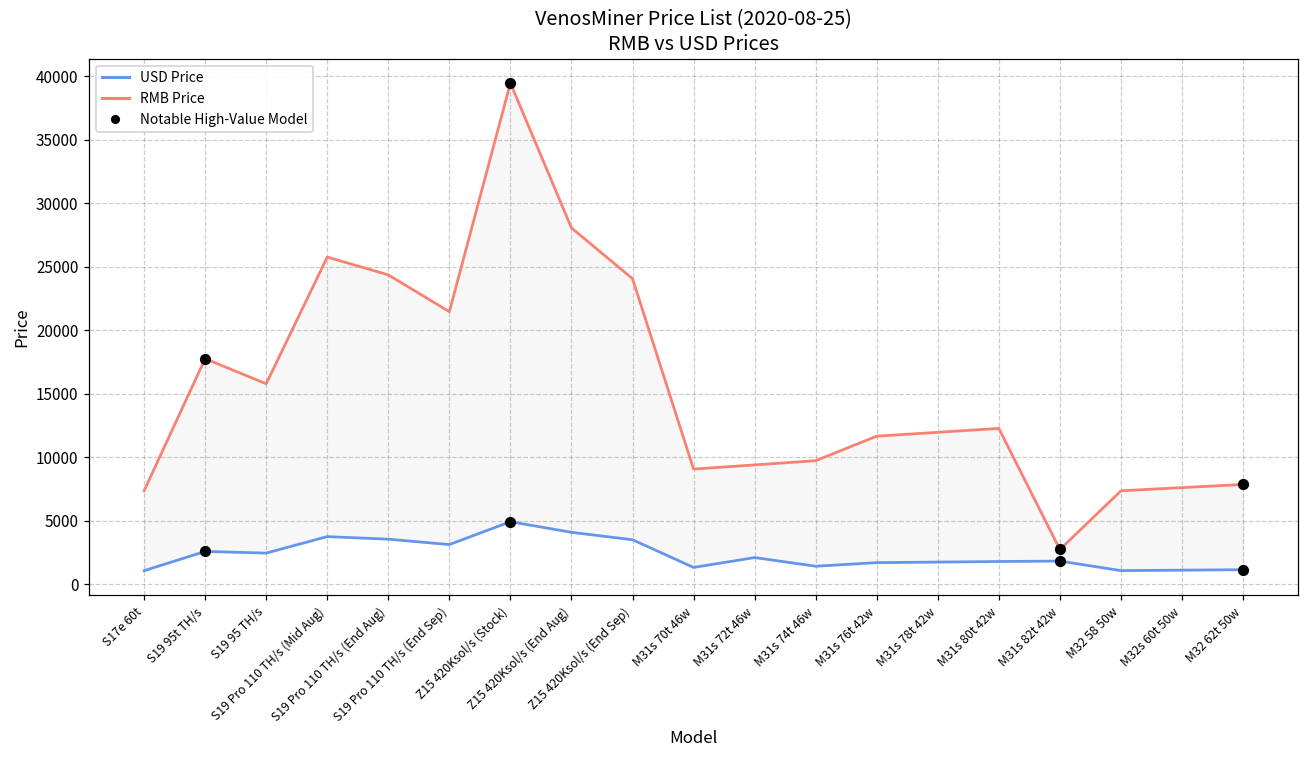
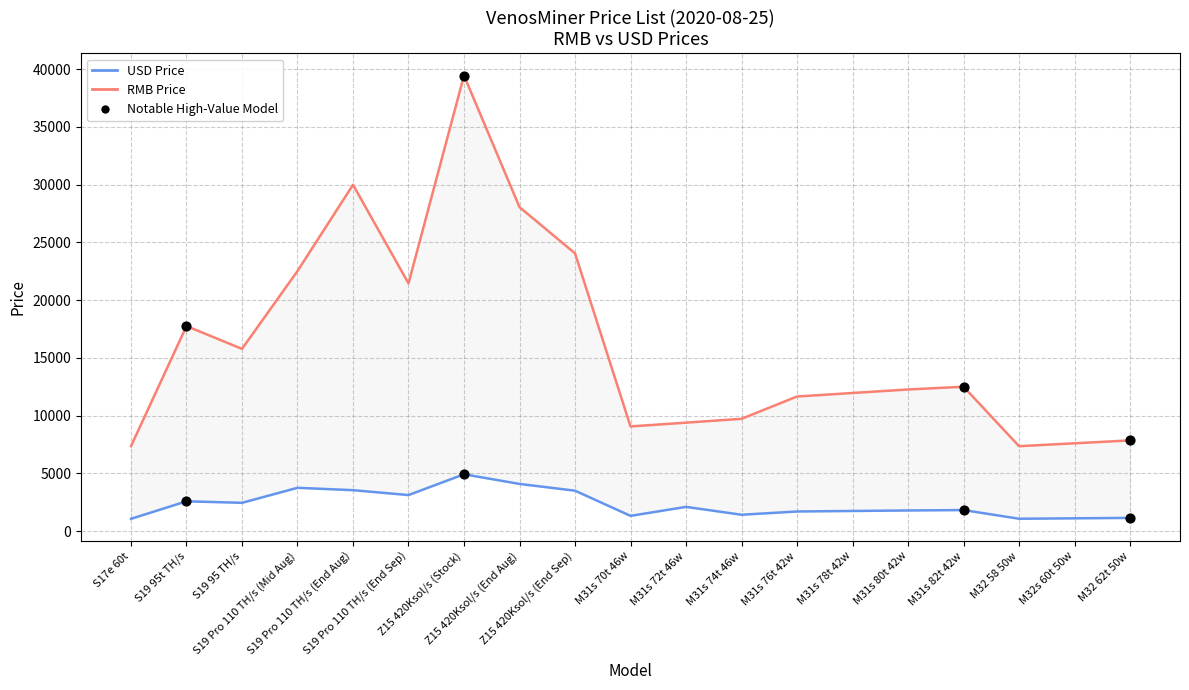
RMB Price, S19 Pro 110 TH/s (Mid Aug): 25800 -> 22500
RMB Price, S19 Pro 110 TH/s (End Aug): 24400 -> 30000
RMB Price, M31s 82t 42w: 2700 -> 12500
